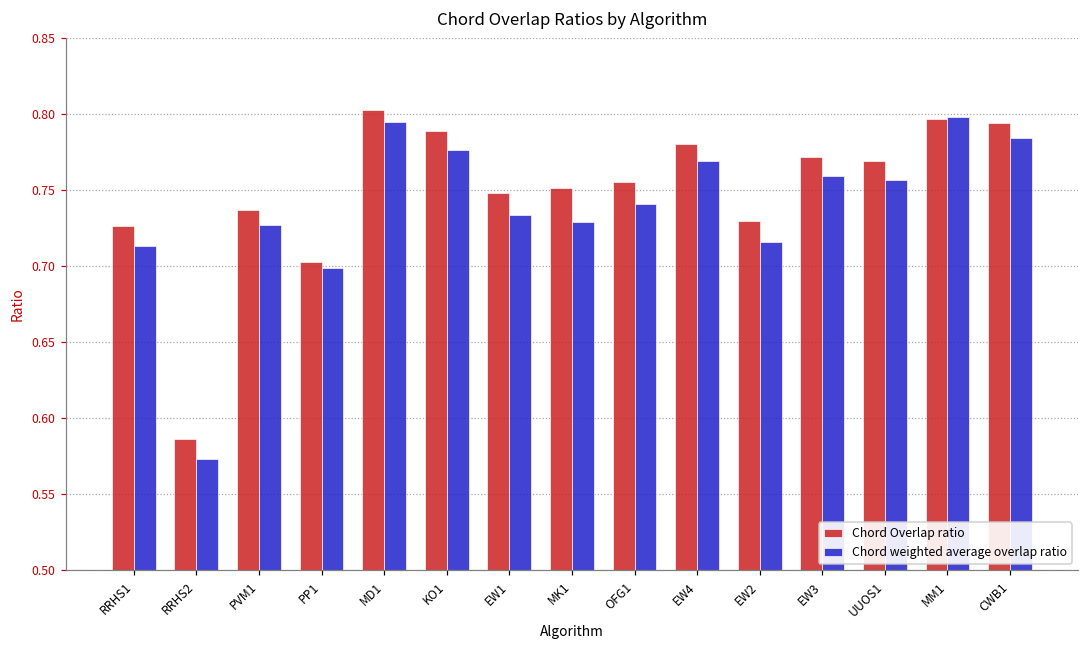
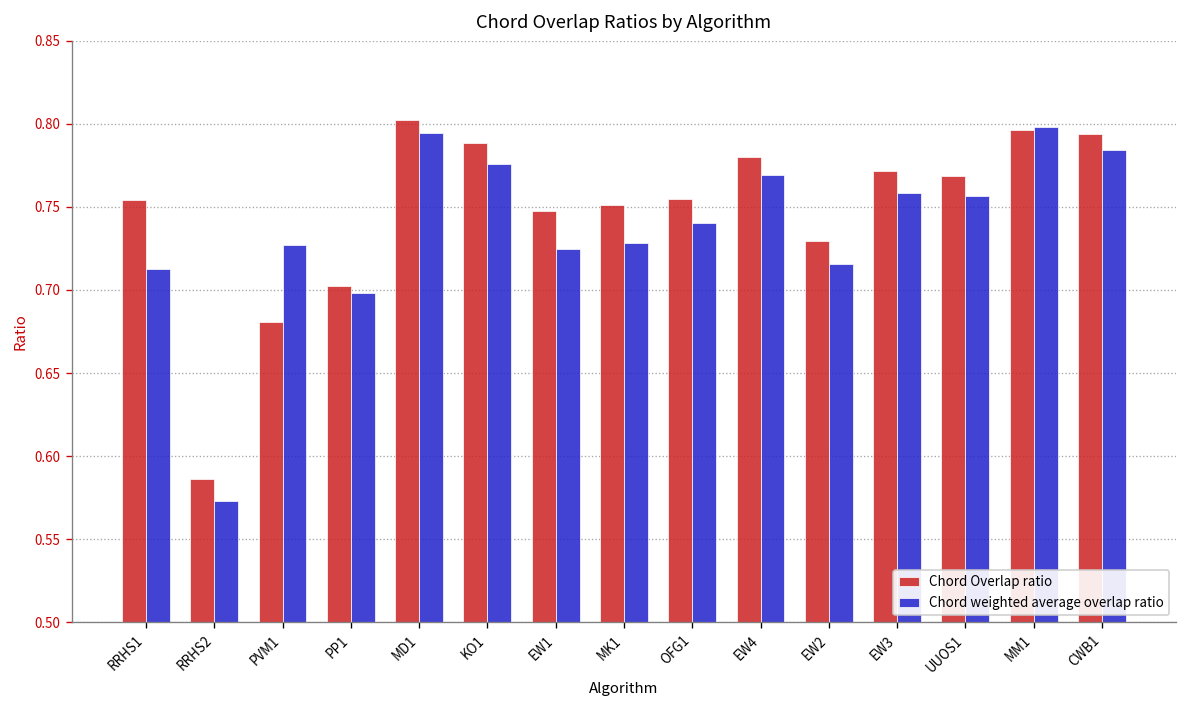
Chord Overlap ratio, RRHS1: 0.726 -> 0.754
Chord Overlap ratio, PVM1: 0.737 -> 0.681
Chord weighted average overlap ratio, EW1: 0.734 -> 0.725
